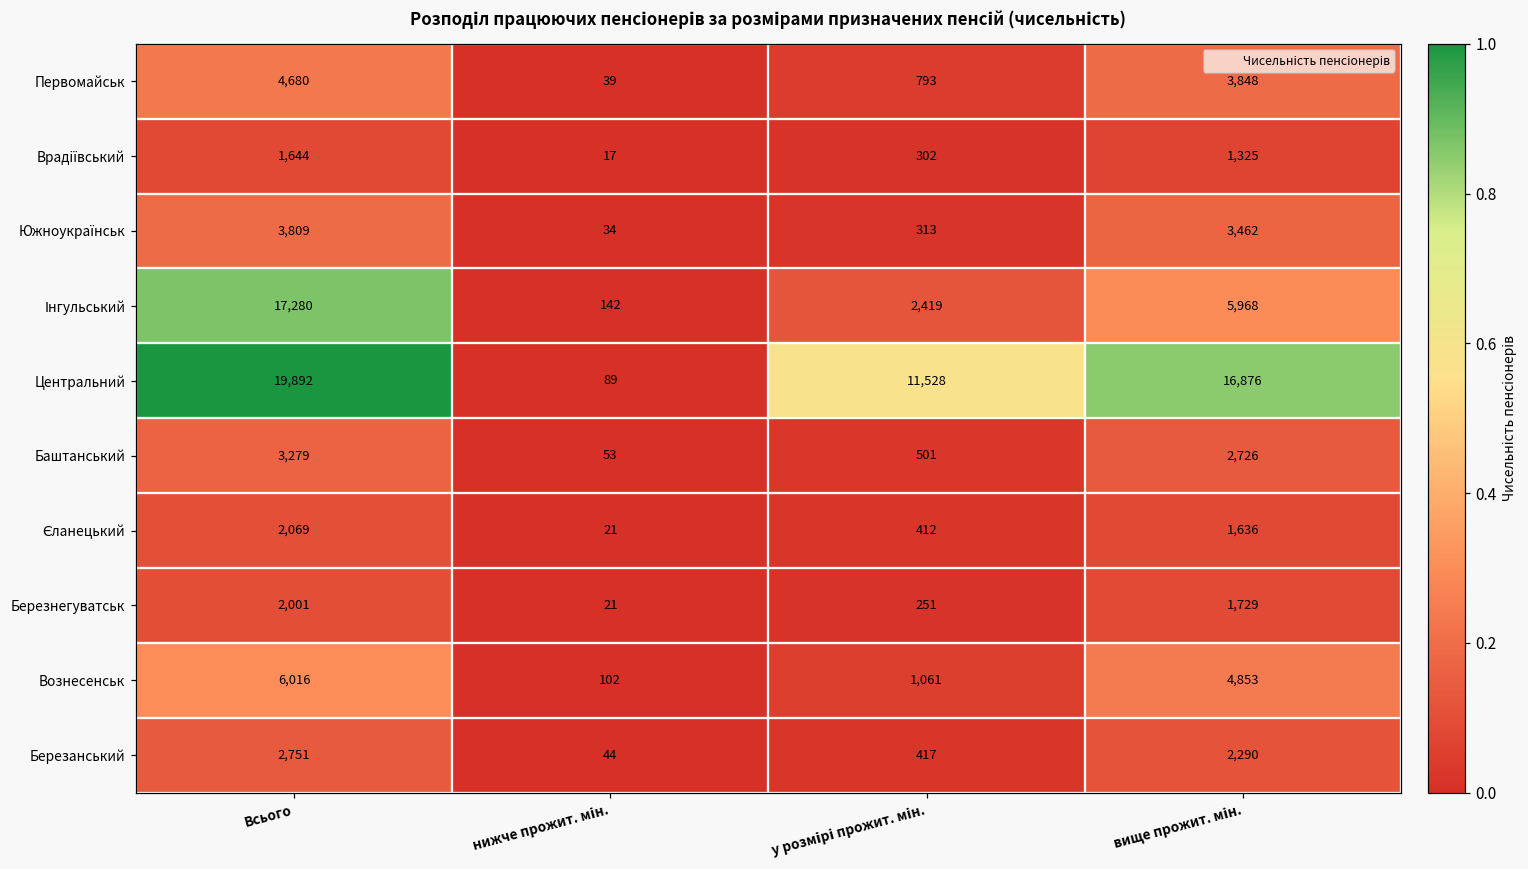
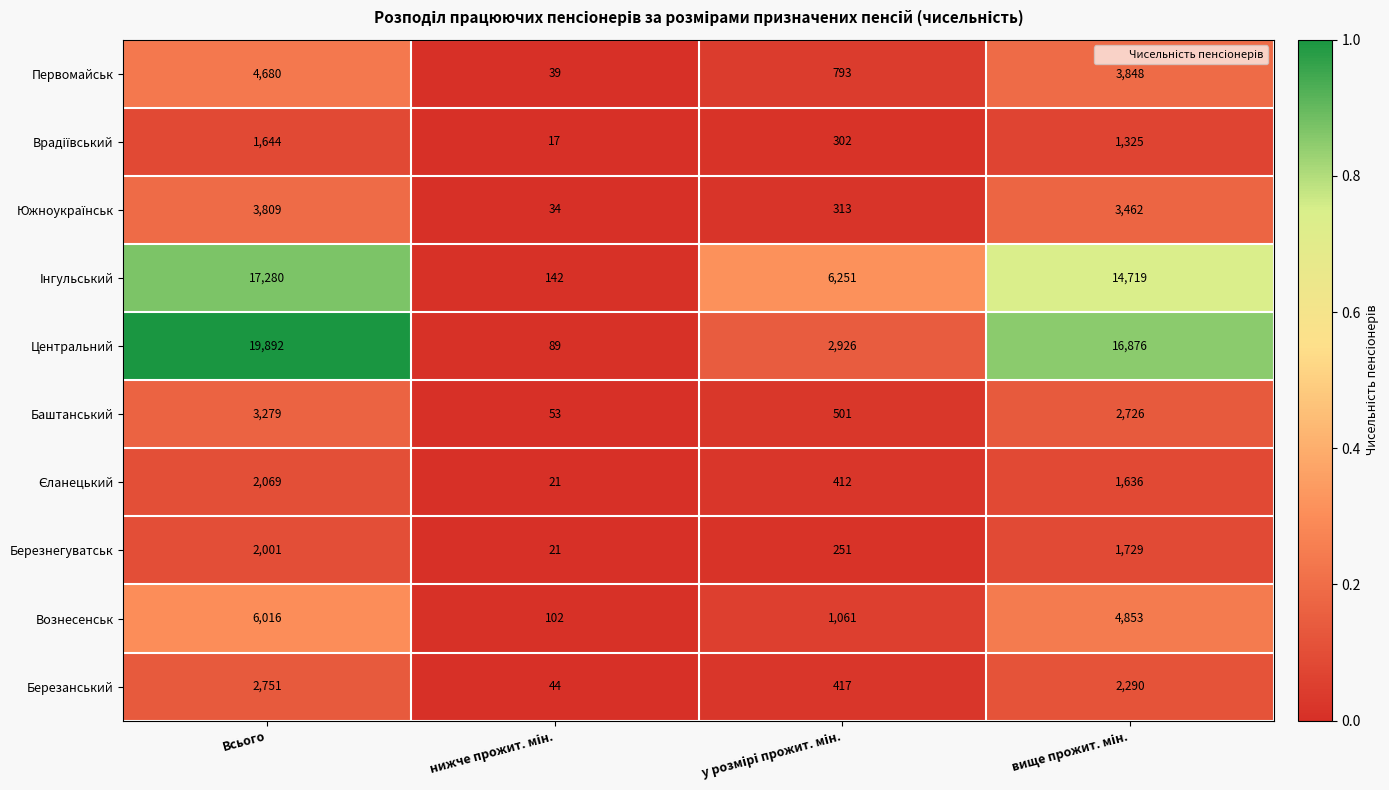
Інгульський, у розмірі прожит. мін.: 2,419 -> 6,251
Інгульський, вище прожит. мін.: 5,968 -> 14,719
Центральний, у розмірі прожит. мін.: 11,528 -> 2,926
